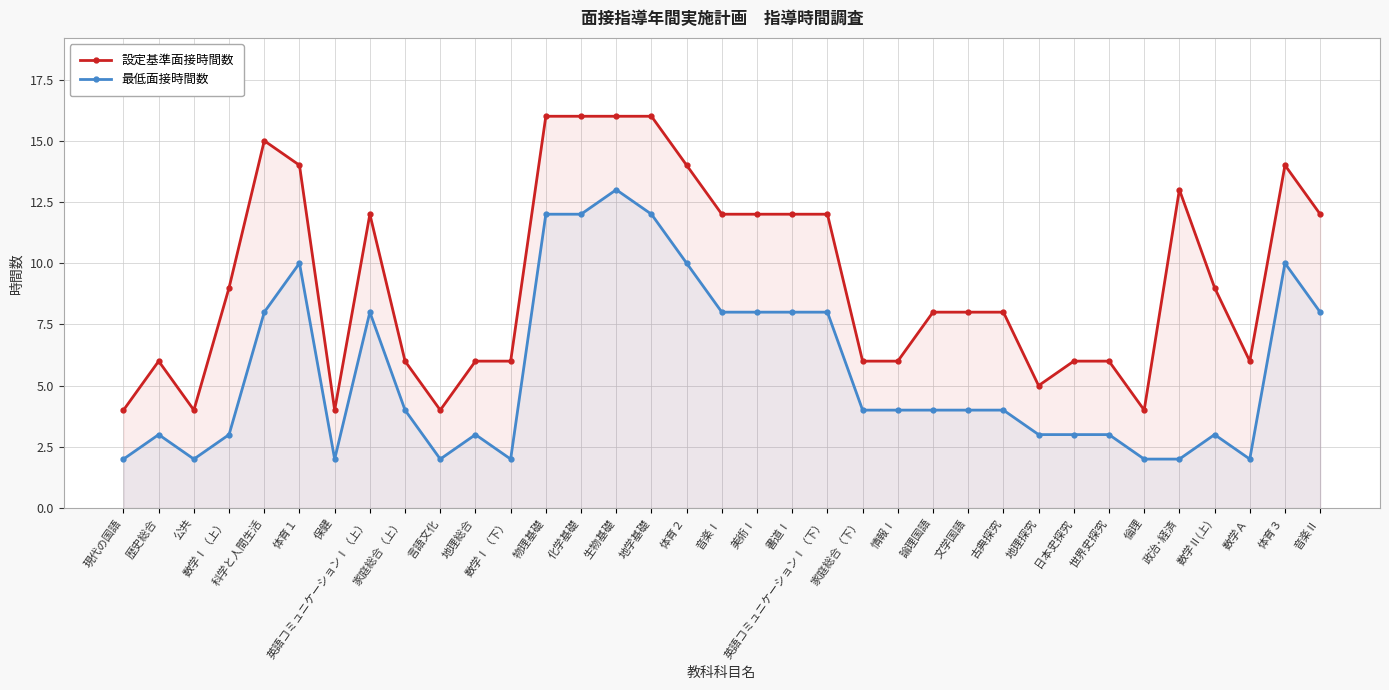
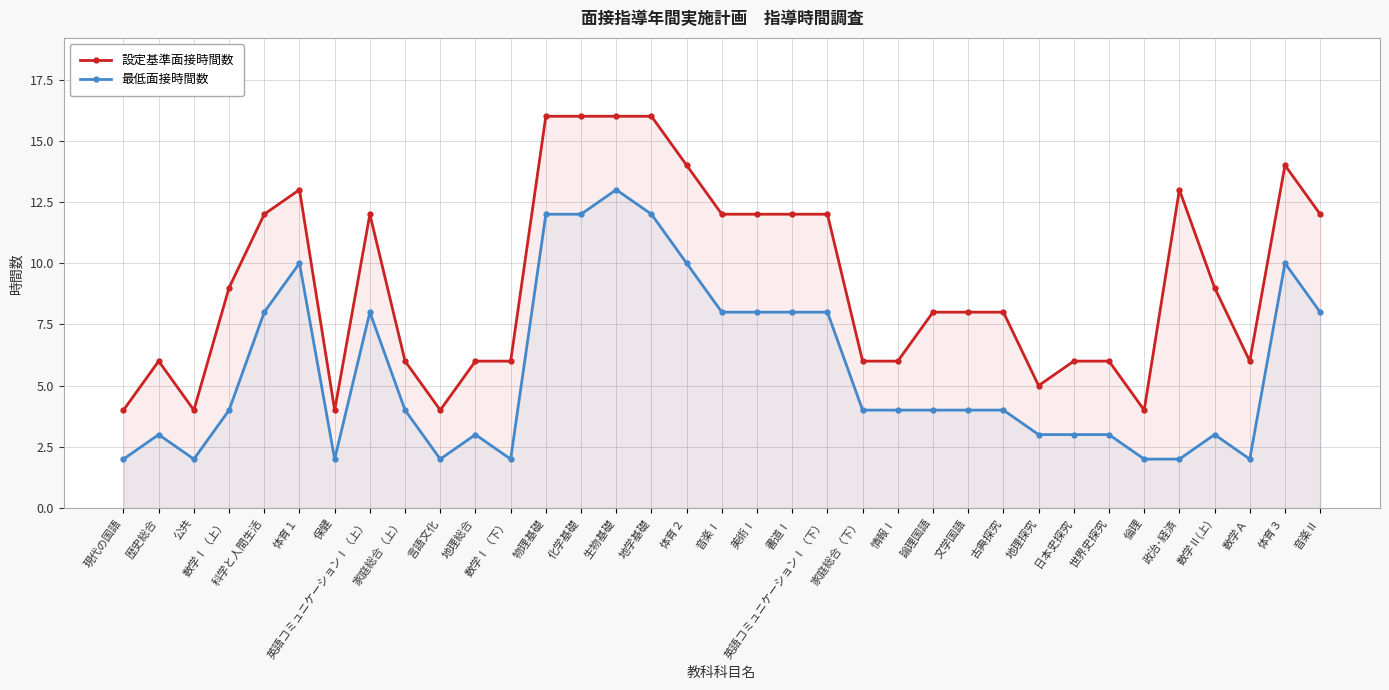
最低面接時間数, 数学Ⅰ（上）: 3 -> 4
設定基準面接時間数, 科学と人間生活: 15 -> 12
設定基準面接時間数, 体育１: 14 -> 13
